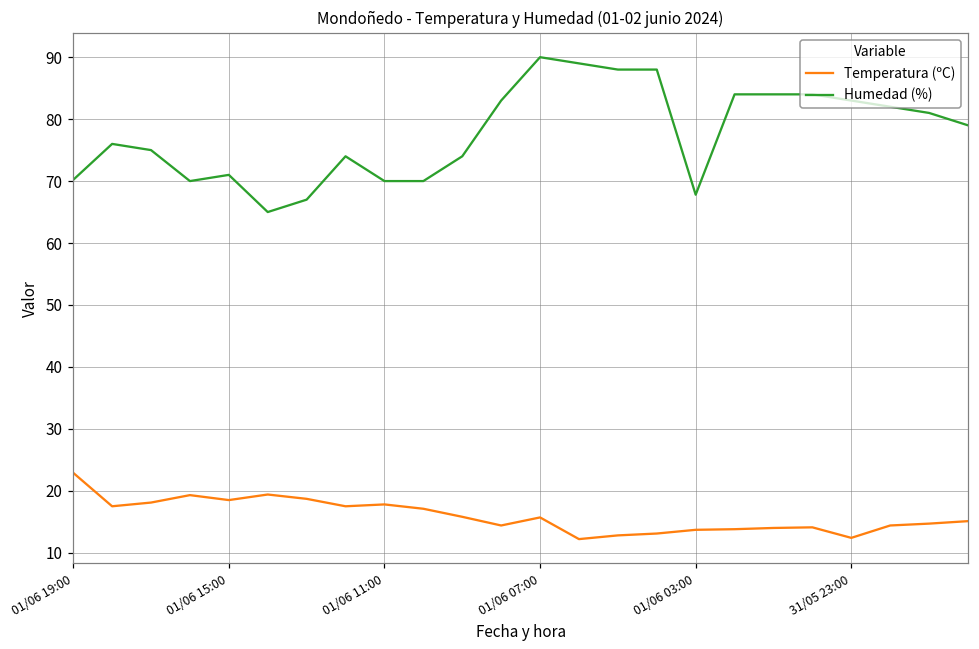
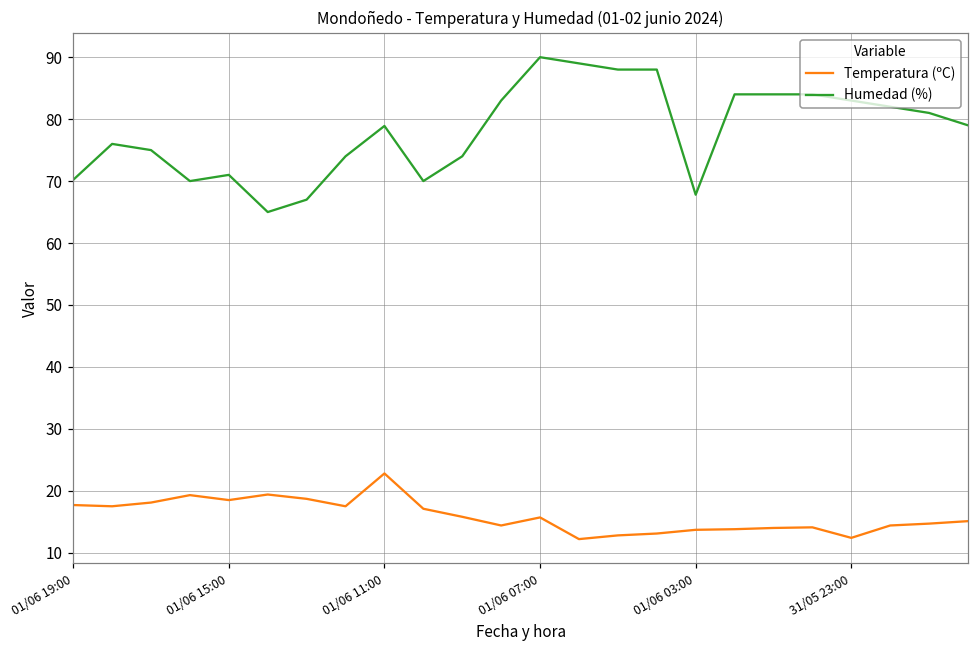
Temperatura (ºC), 01/06 19:00: 23 -> 18
Temperatura (ºC), 01/06 11:00: 18 -> 23
Humedad (%), 01/06 11:00: 70 -> 79
